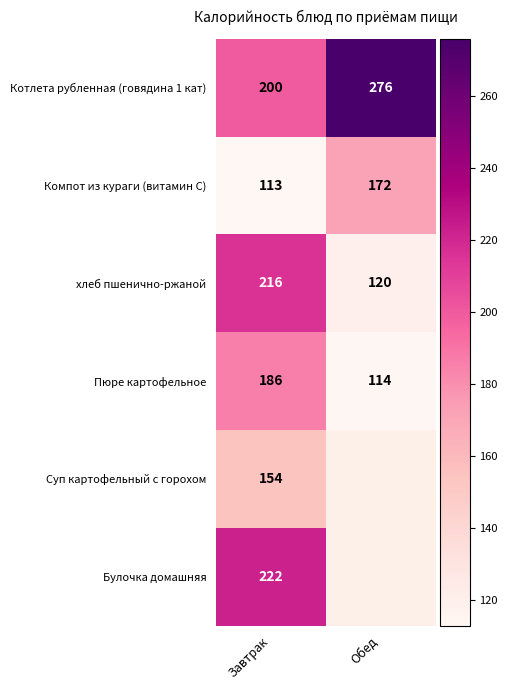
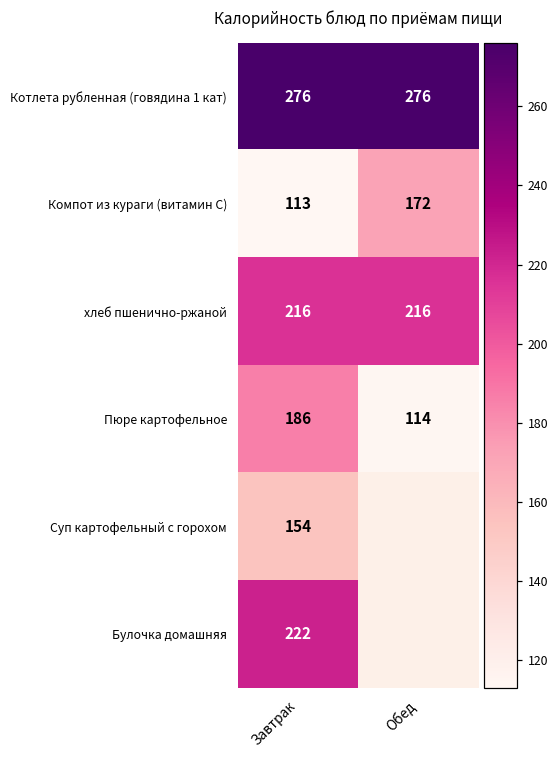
Котлета рубленная (говядина 1 кат), Завтрак: 200 -> 276
хлеб пшенично-ржаной, Обед: 120 -> 216
